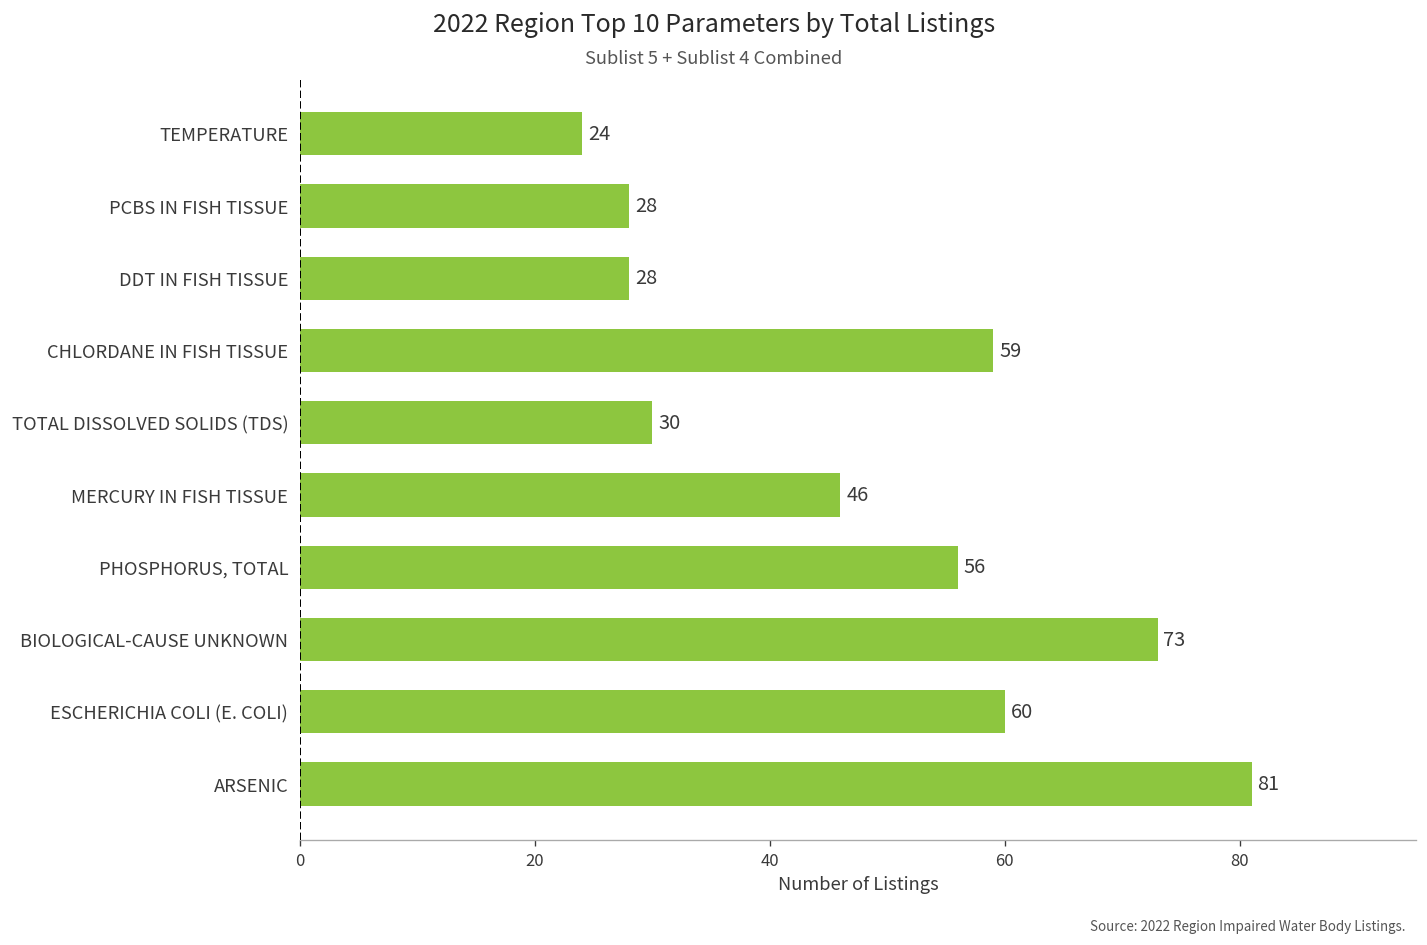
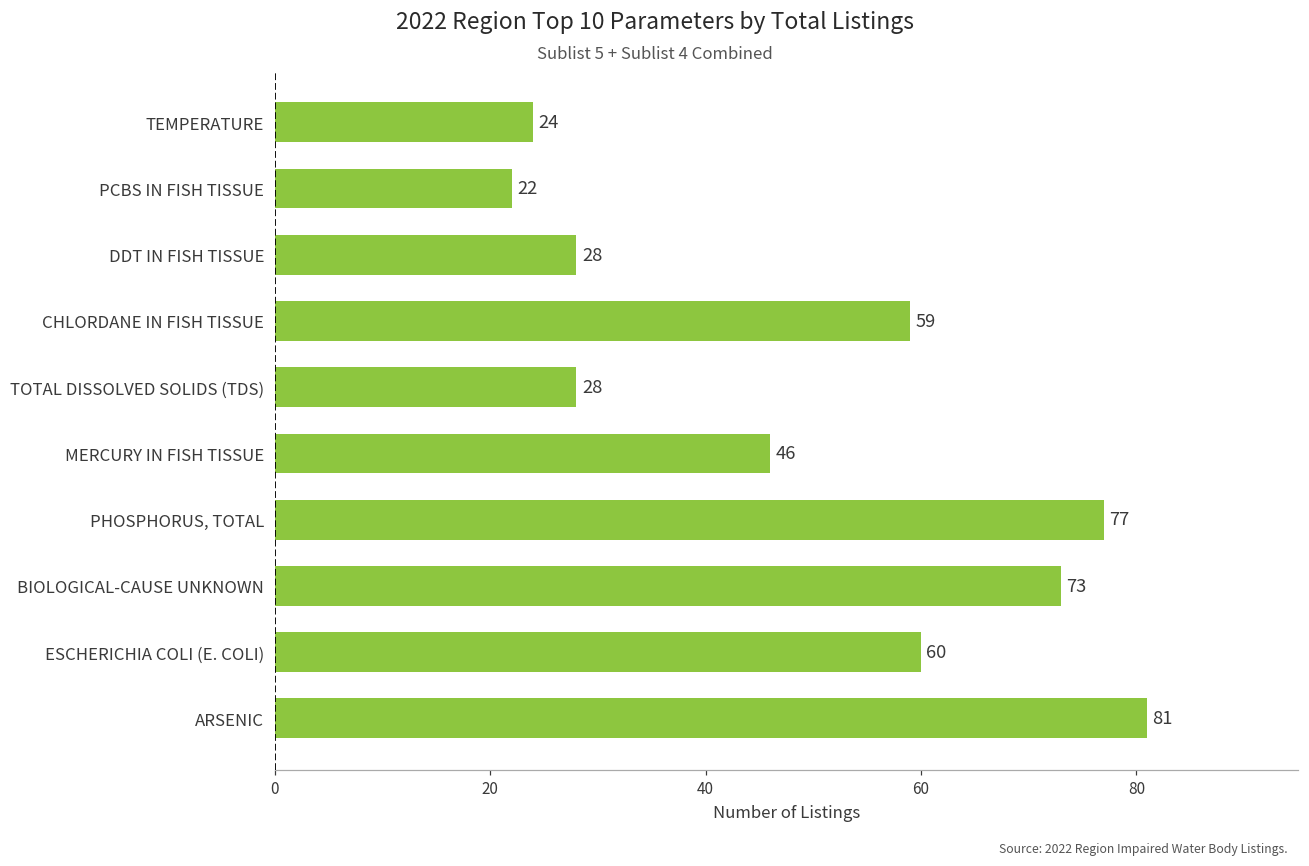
PCBS IN FISH TISSUE: 28 -> 22
TOTAL DISSOLVED SOLIDS (TDS): 30 -> 28
PHOSPHORUS, TOTAL: 56 -> 77
